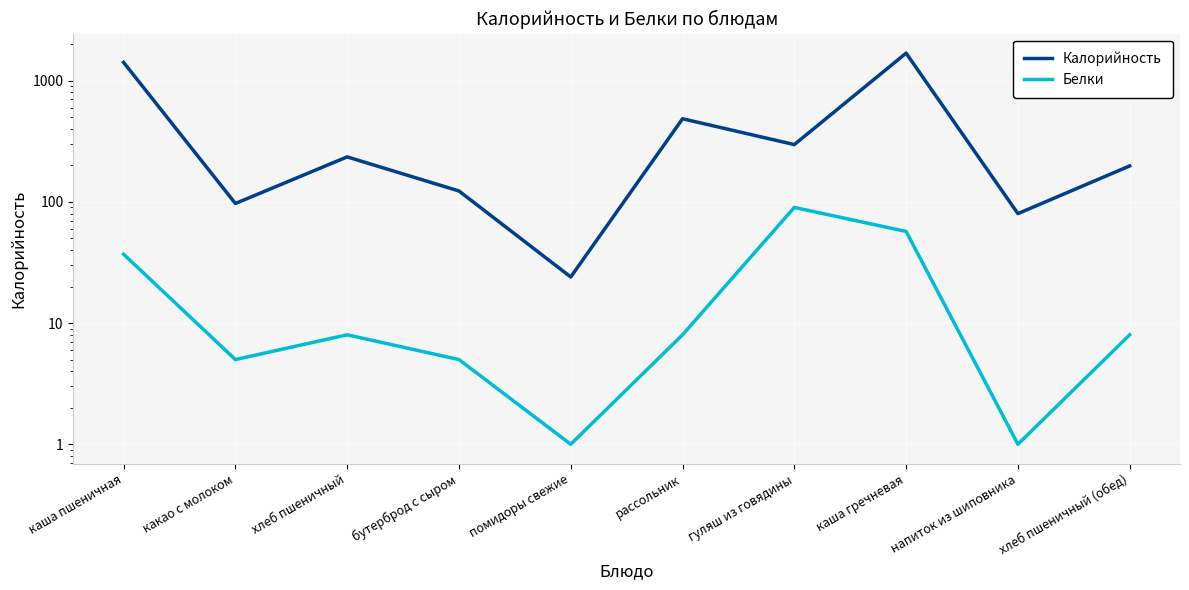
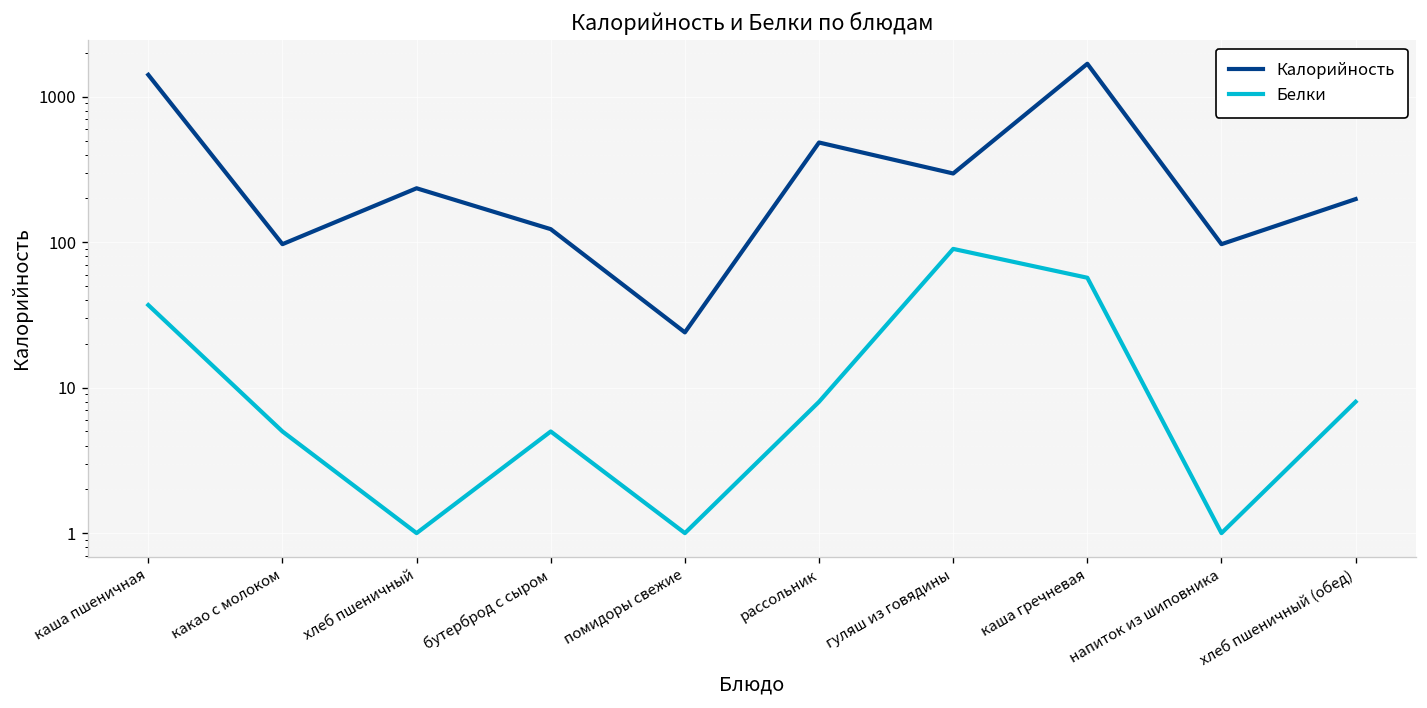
Белки, хлеб пшеничный: 8 -> 1
Калорийность, напиток из шиповника: 80 -> 100
